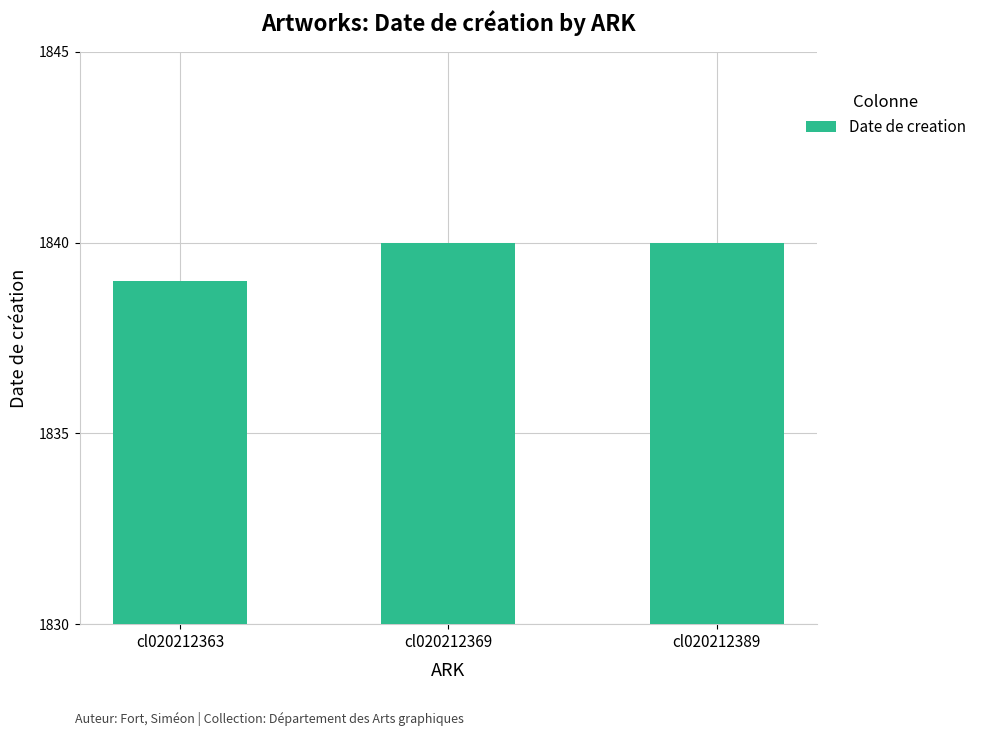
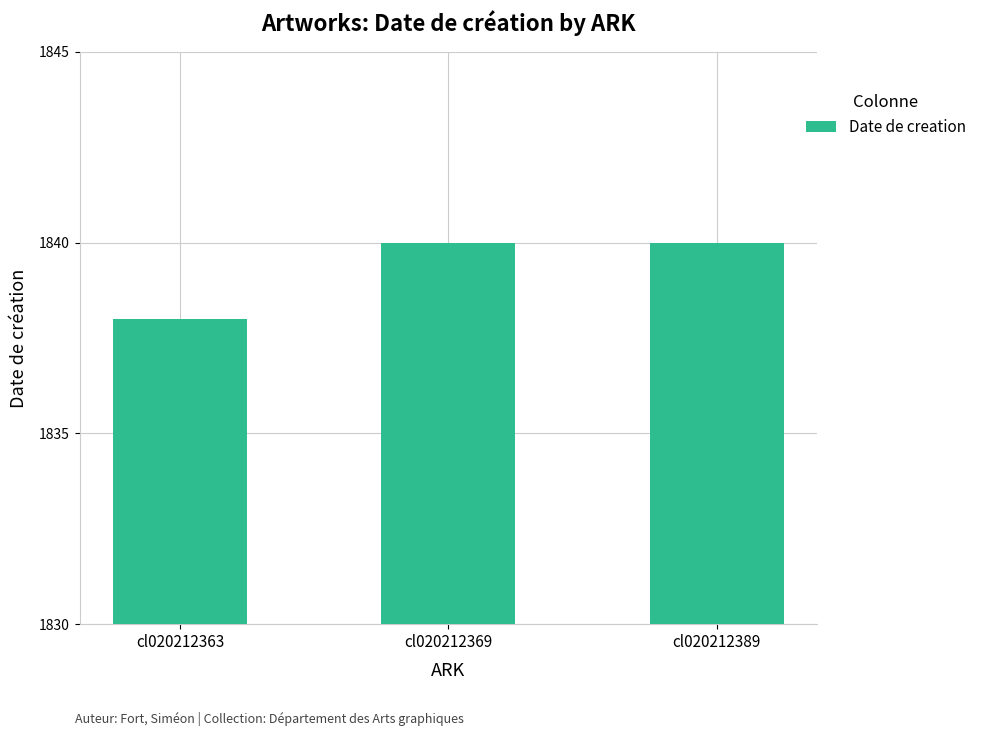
cl020212363: 1839 -> 1838
